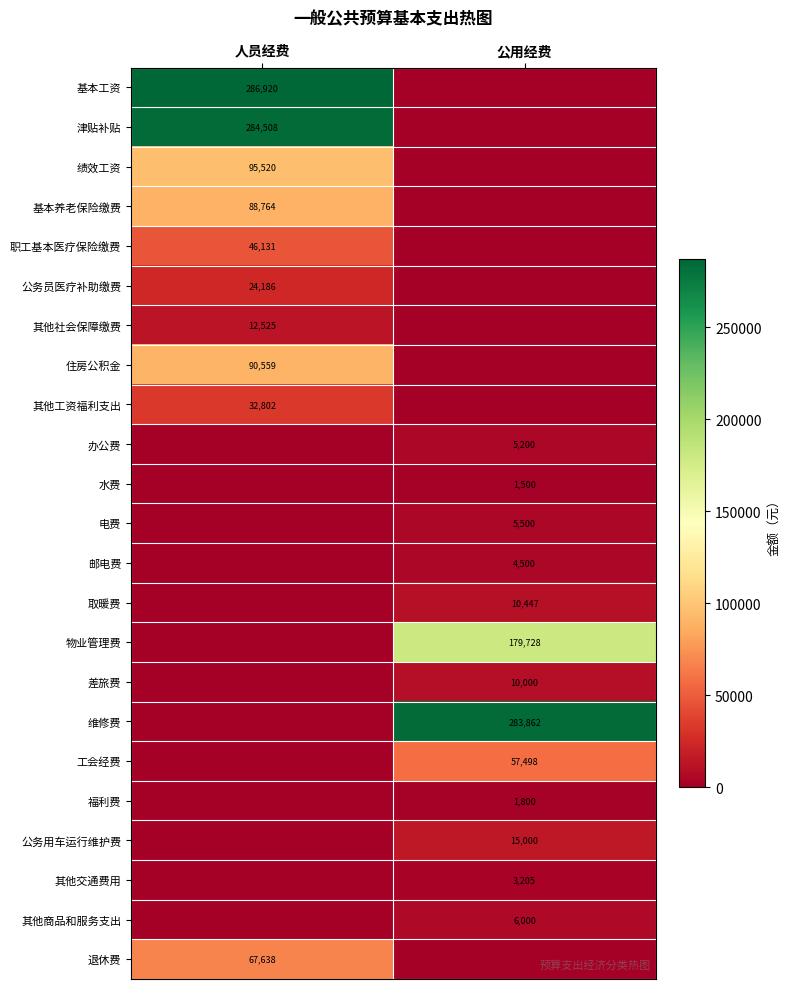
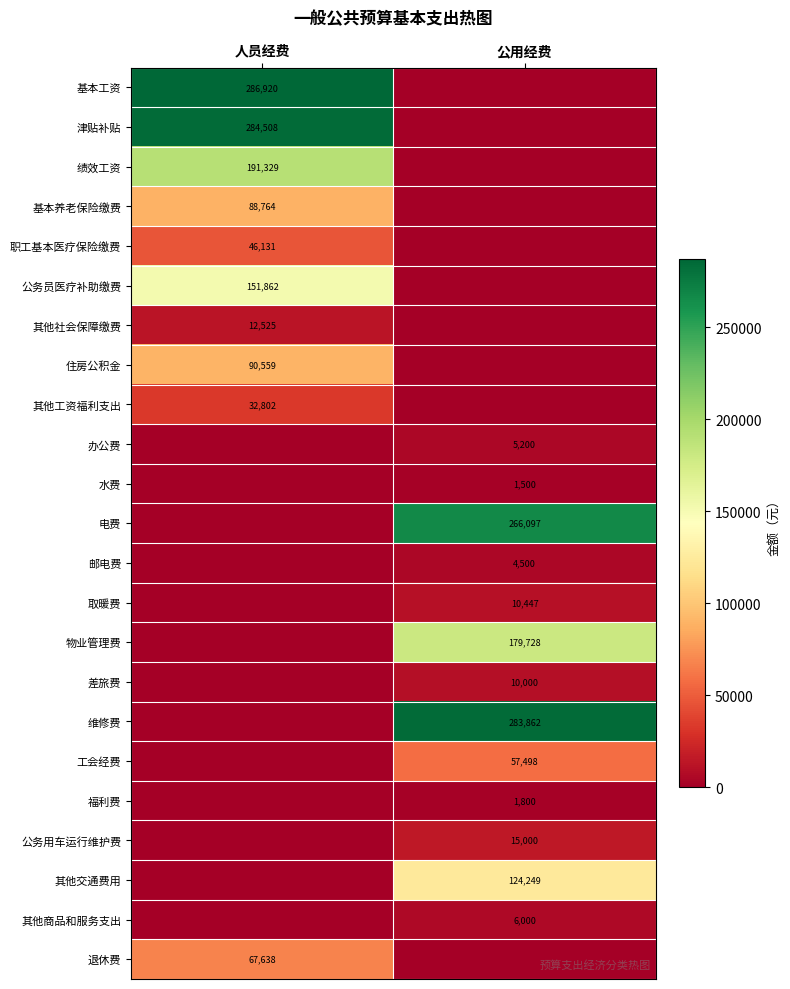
绩效工资, 人员经费: 95,520 -> 191,329
公务员医疗补助缴费, 人员经费: 24,186 -> 151,862
电费, 公用经费: 5,500 -> 266,097
其他交通费用, 公用经费: 3,205 -> 124,249
